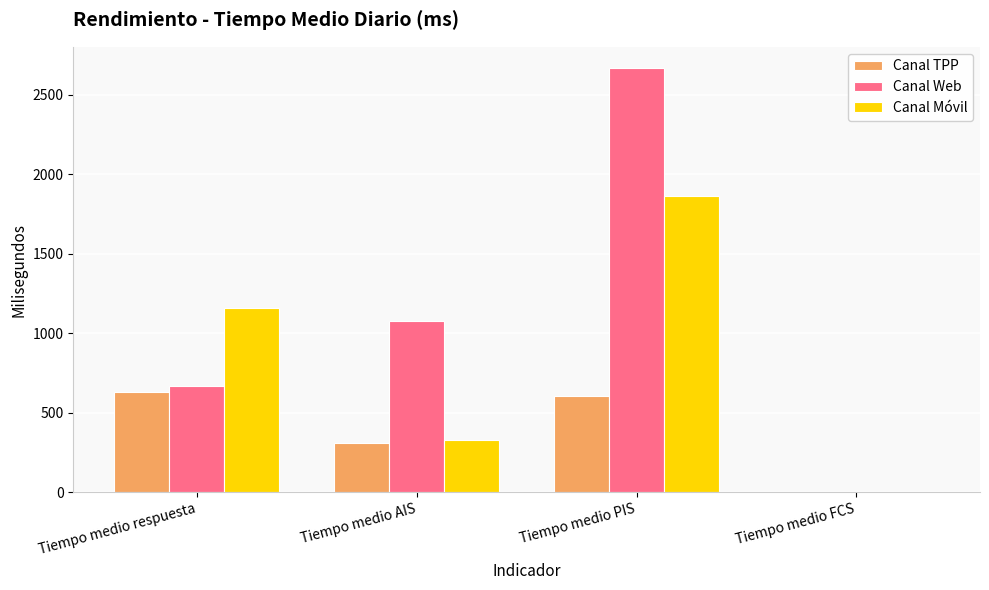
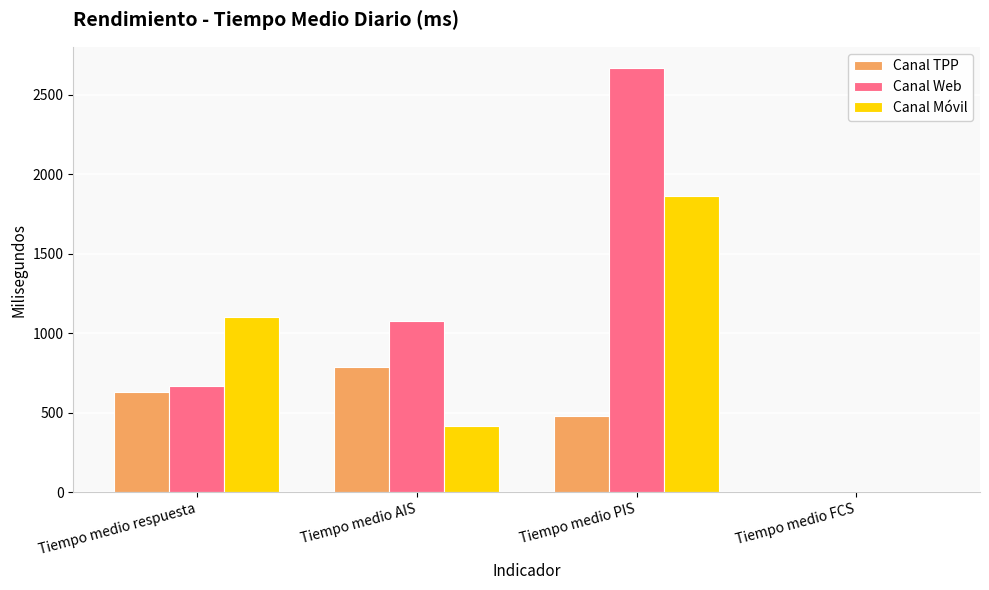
Canal Móvil, Tiempo medio respuesta: 1160 -> 1100
Canal TPP, Tiempo medio AIS: 310 -> 790
Canal Móvil, Tiempo medio AIS: 330 -> 420
Canal TPP, Tiempo medio PIS: 610 -> 480
